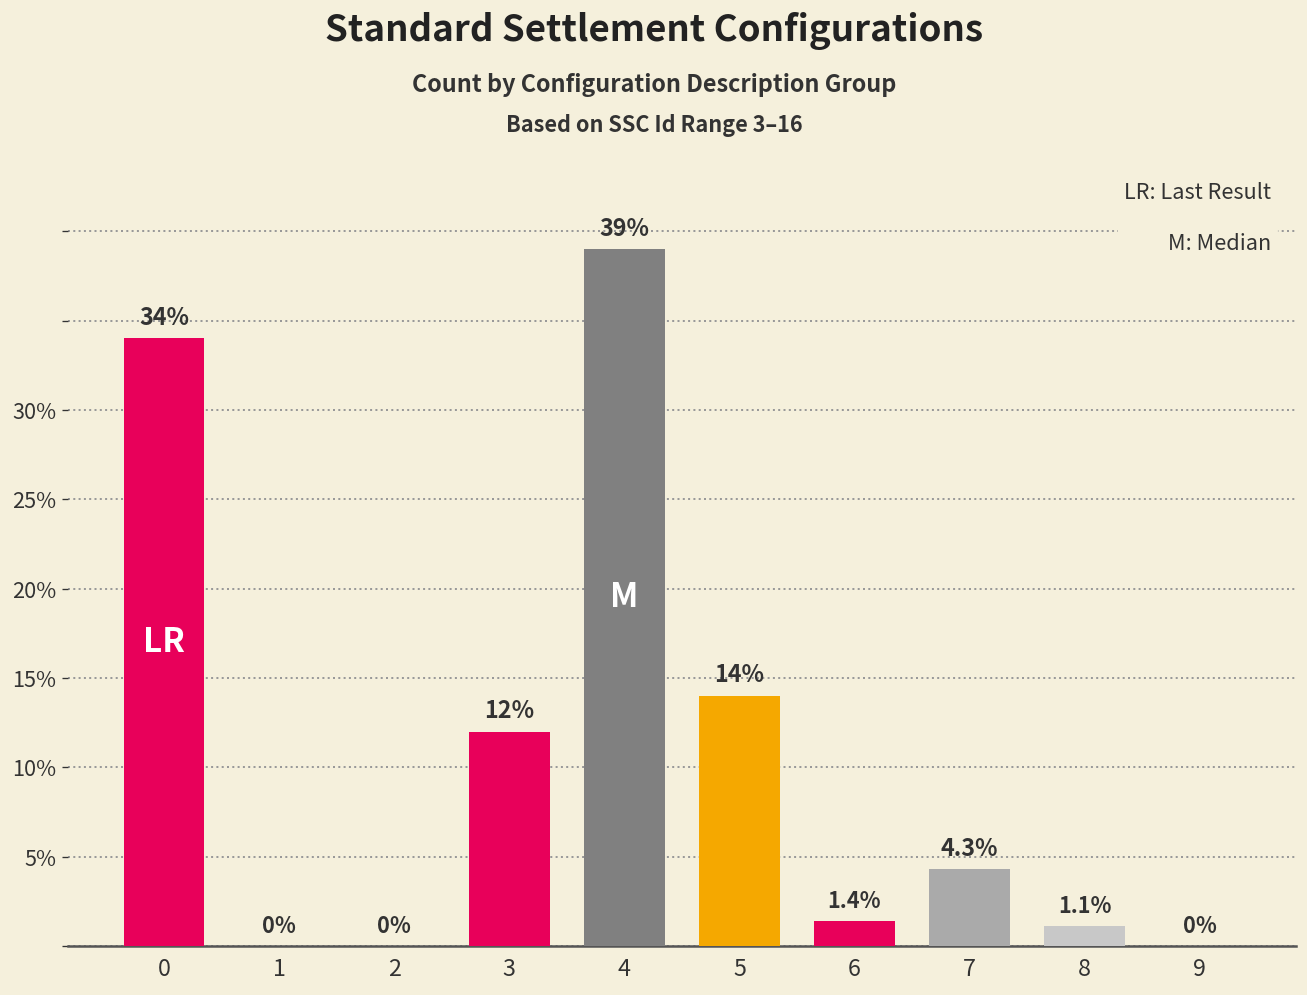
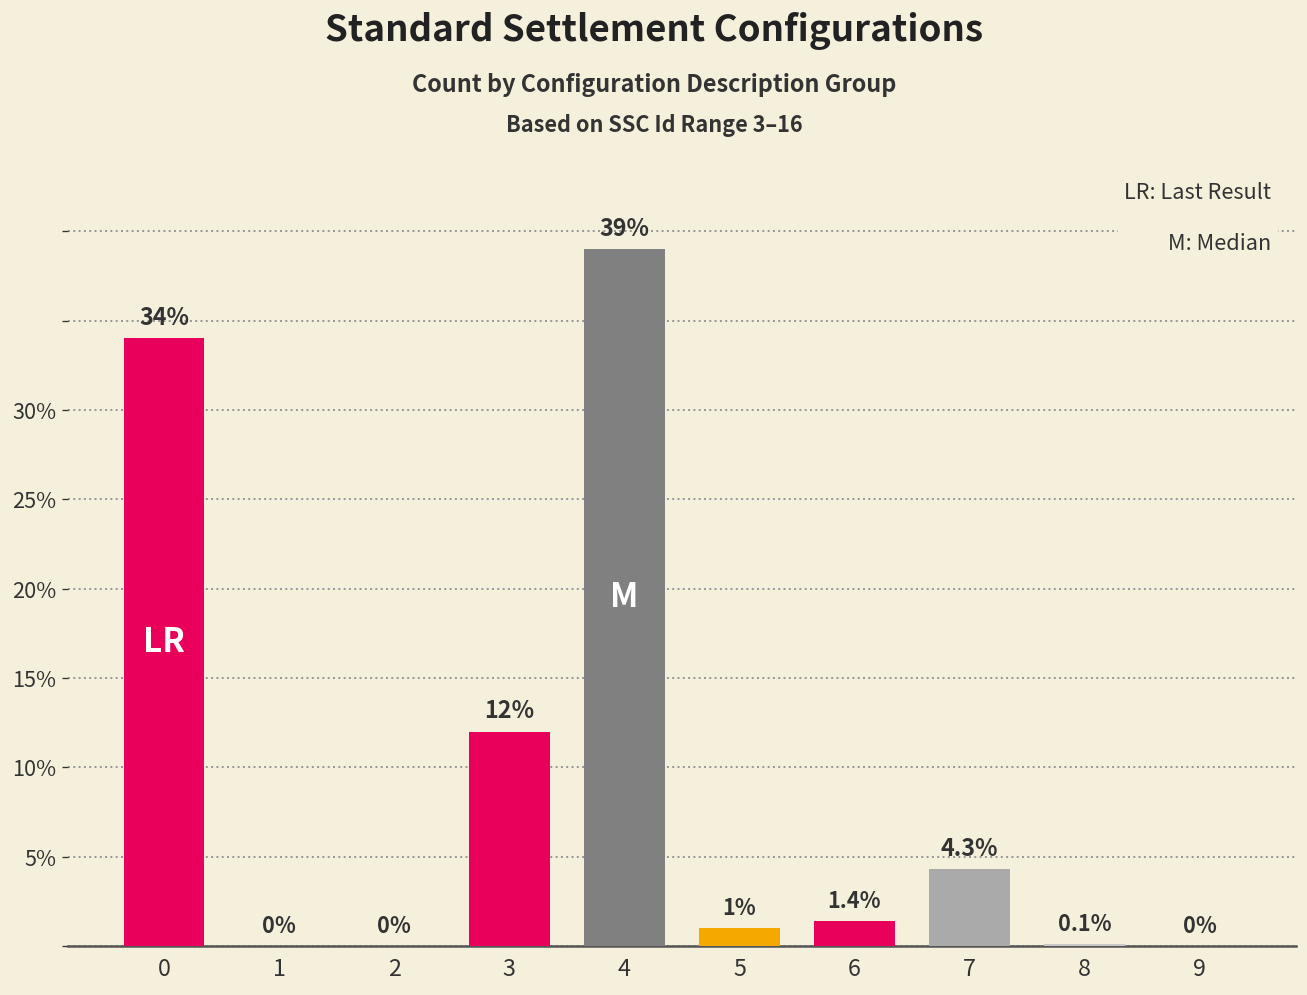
5: 14% -> 1%
8: 1.1% -> 0.1%
